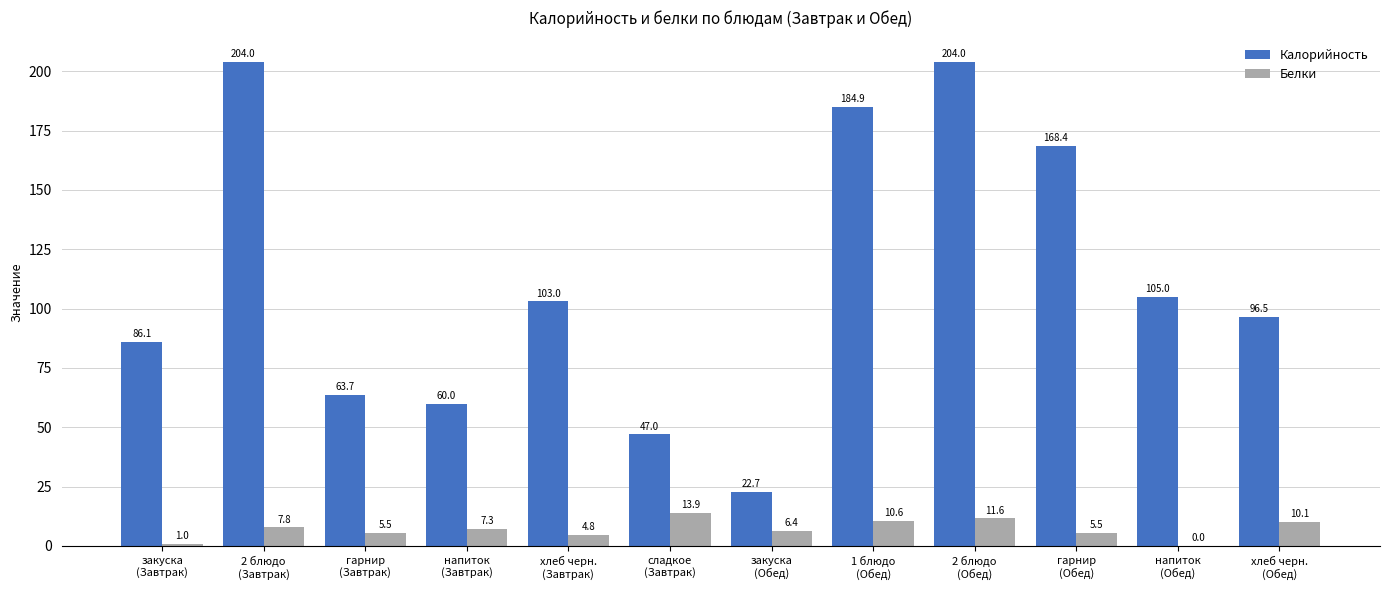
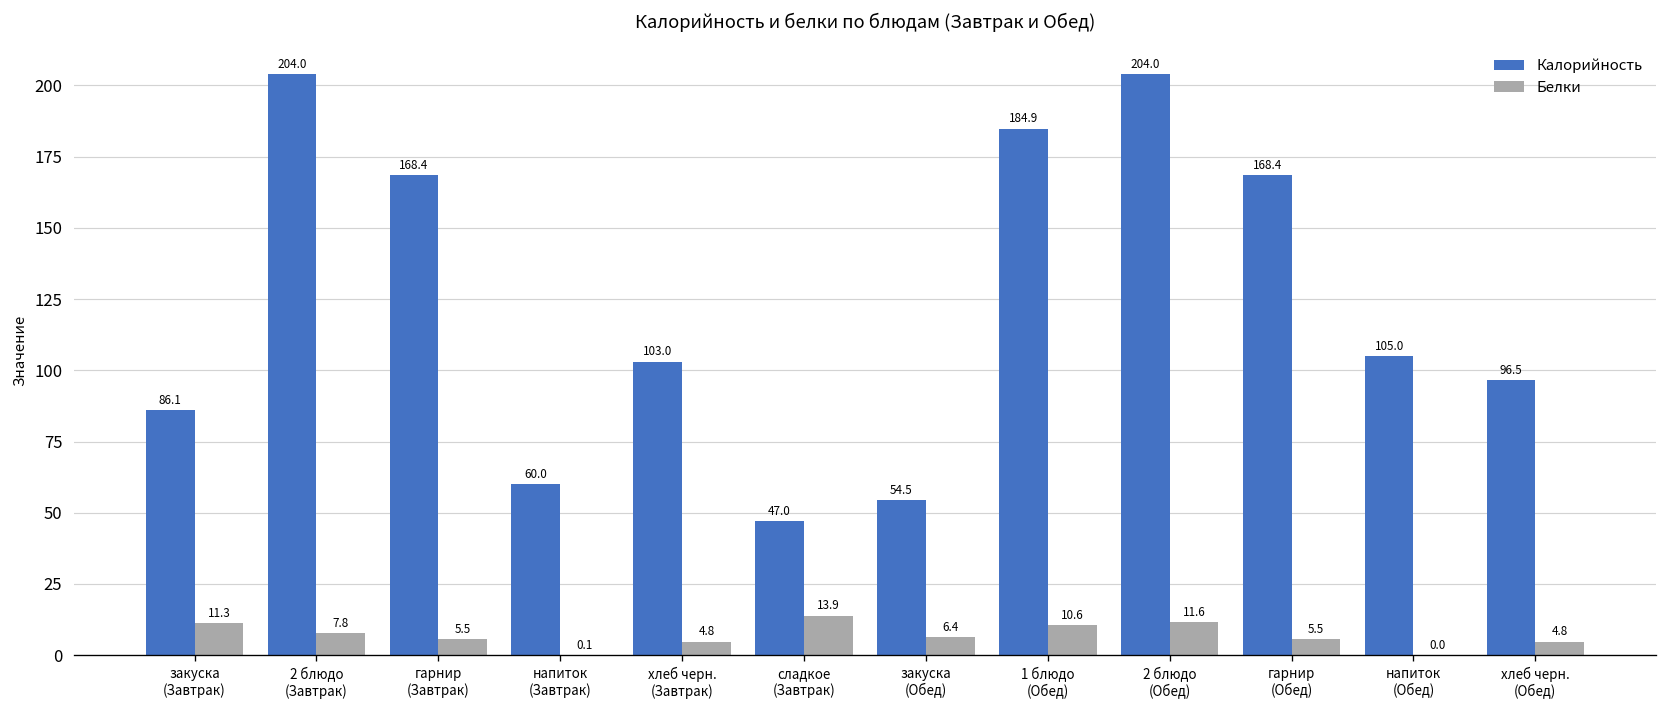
Белки, закуска (Завтрак): 1.0 -> 11.3
Калорийность, гарнир (Завтрак): 63.7 -> 168.4
Белки, напиток (Завтрак): 7.3 -> 0.1
Калорийность, закуска (Обед): 22.7 -> 54.5
Белки, хлеб черн. (Обед): 10.1 -> 4.8
